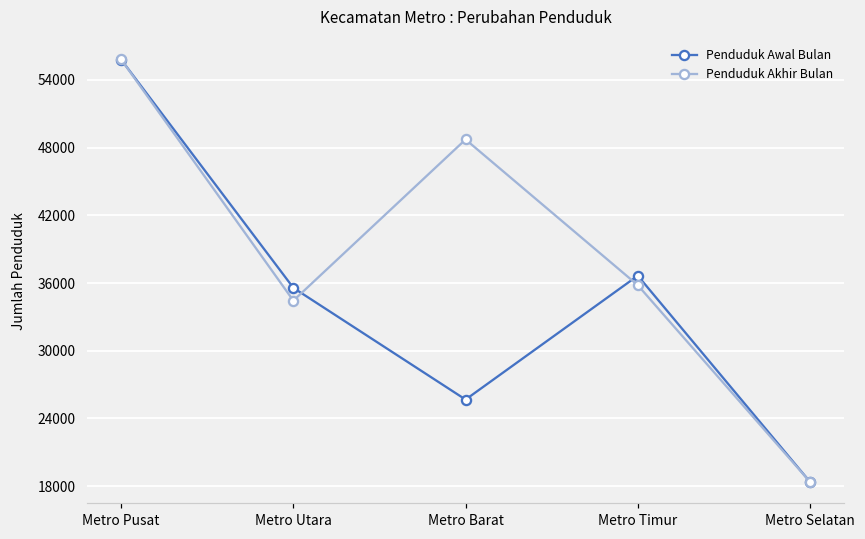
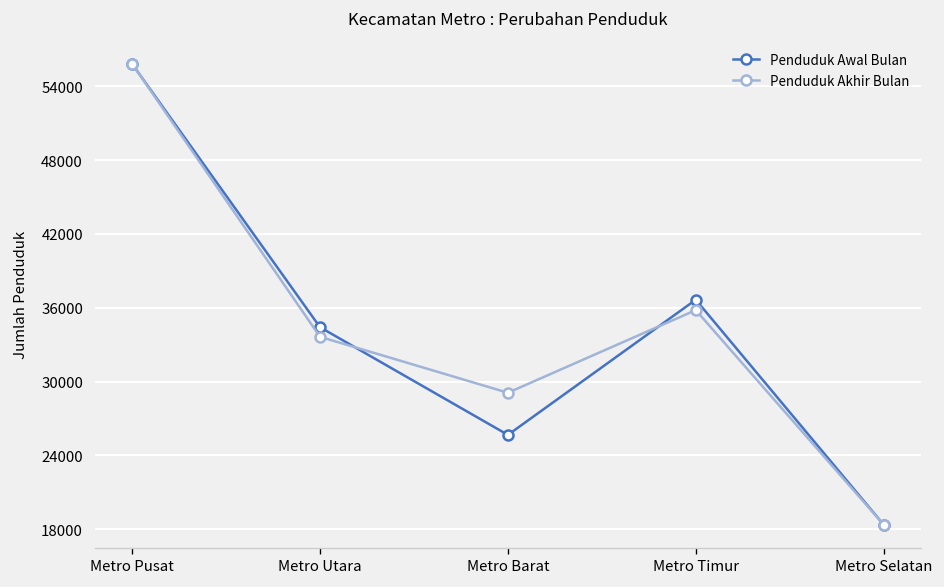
Penduduk Awal Bulan, Metro Utara: 35600 -> 34400
Penduduk Akhir Bulan, Metro Utara: 34400 -> 33600
Penduduk Akhir Bulan, Metro Barat: 48700 -> 29100
